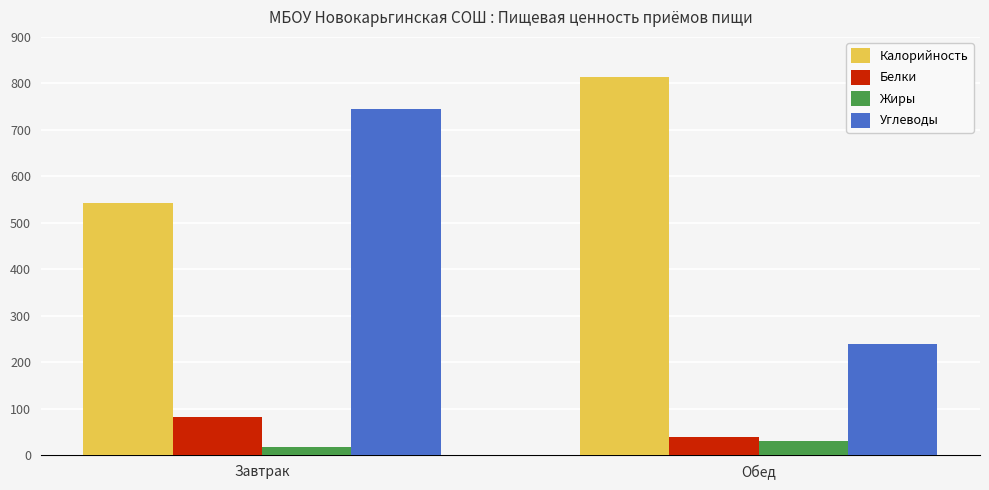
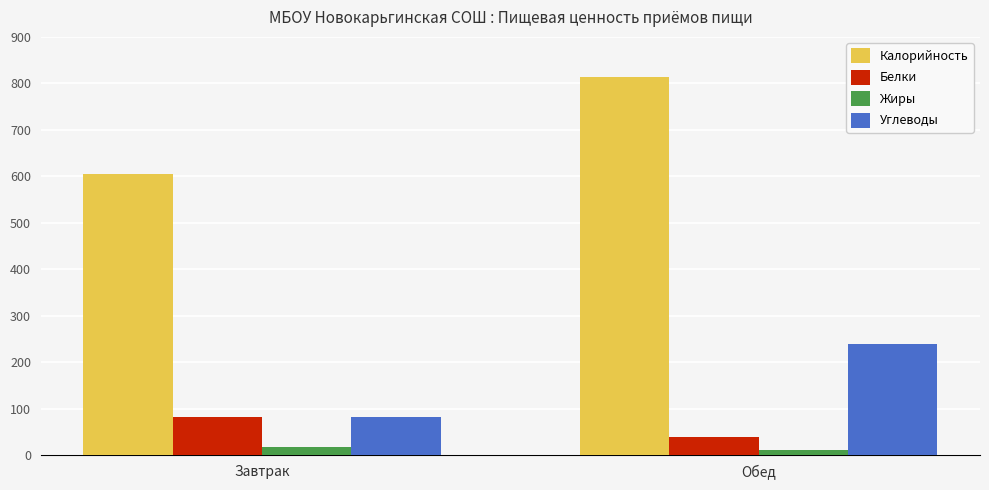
Калорийность, Завтрак: 540 -> 610
Углеводы, Завтрак: 740 -> 80
Жиры, Обед: 30 -> 10
